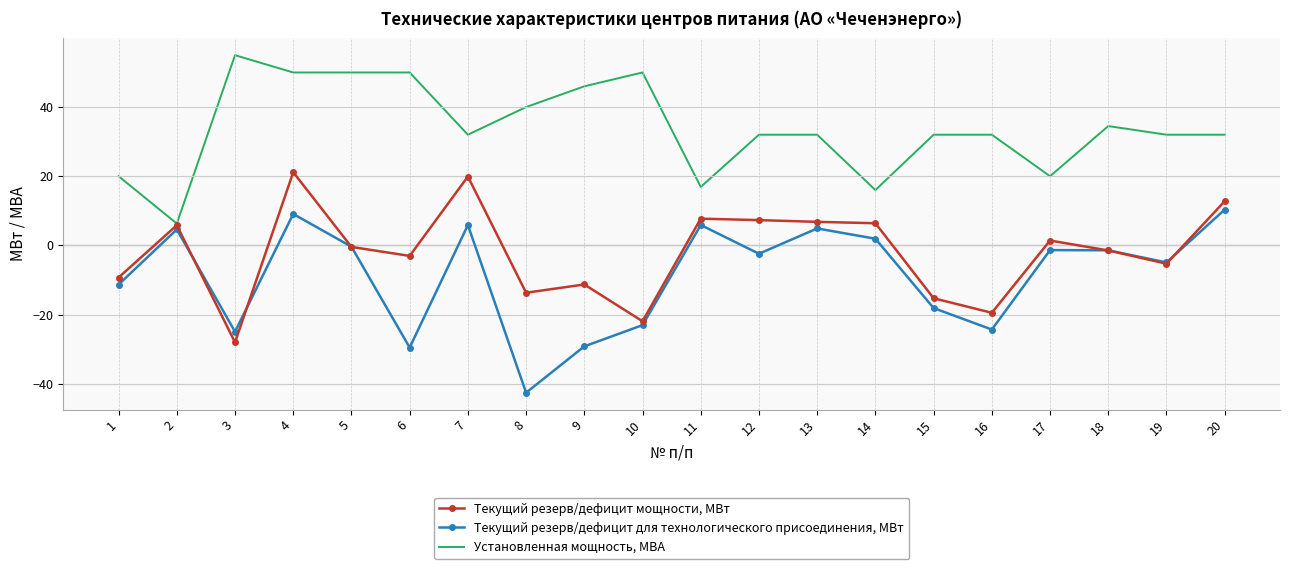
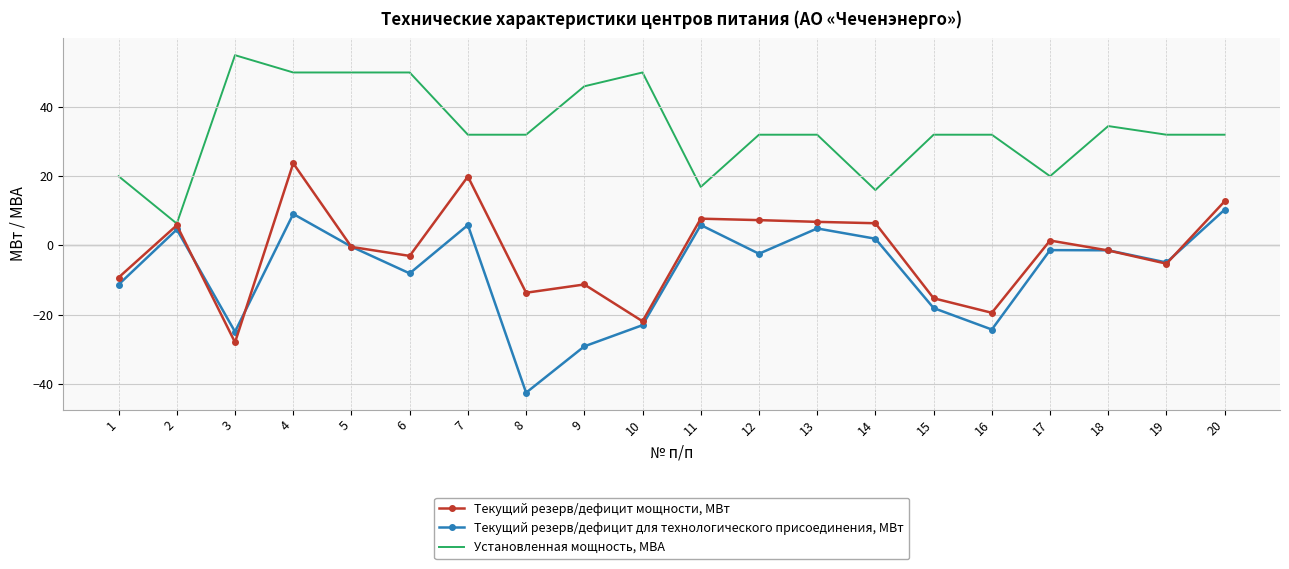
Текущий резерв/дефицит мощности, МВт, 4: 21 -> 24
Текущий резерв/дефицит для технологического присоединения, МВт, 6: -30 -> -8
Установленная мощность, МВА, 8: 40 -> 32
